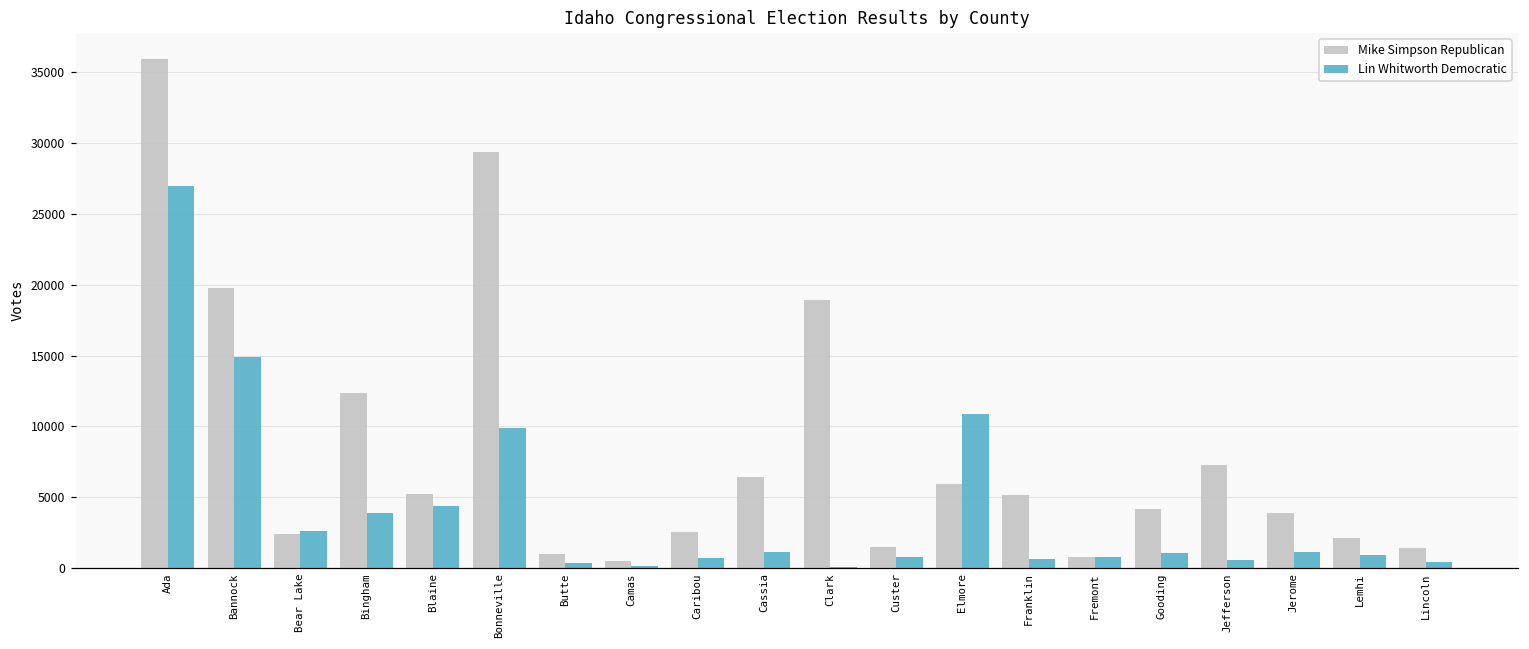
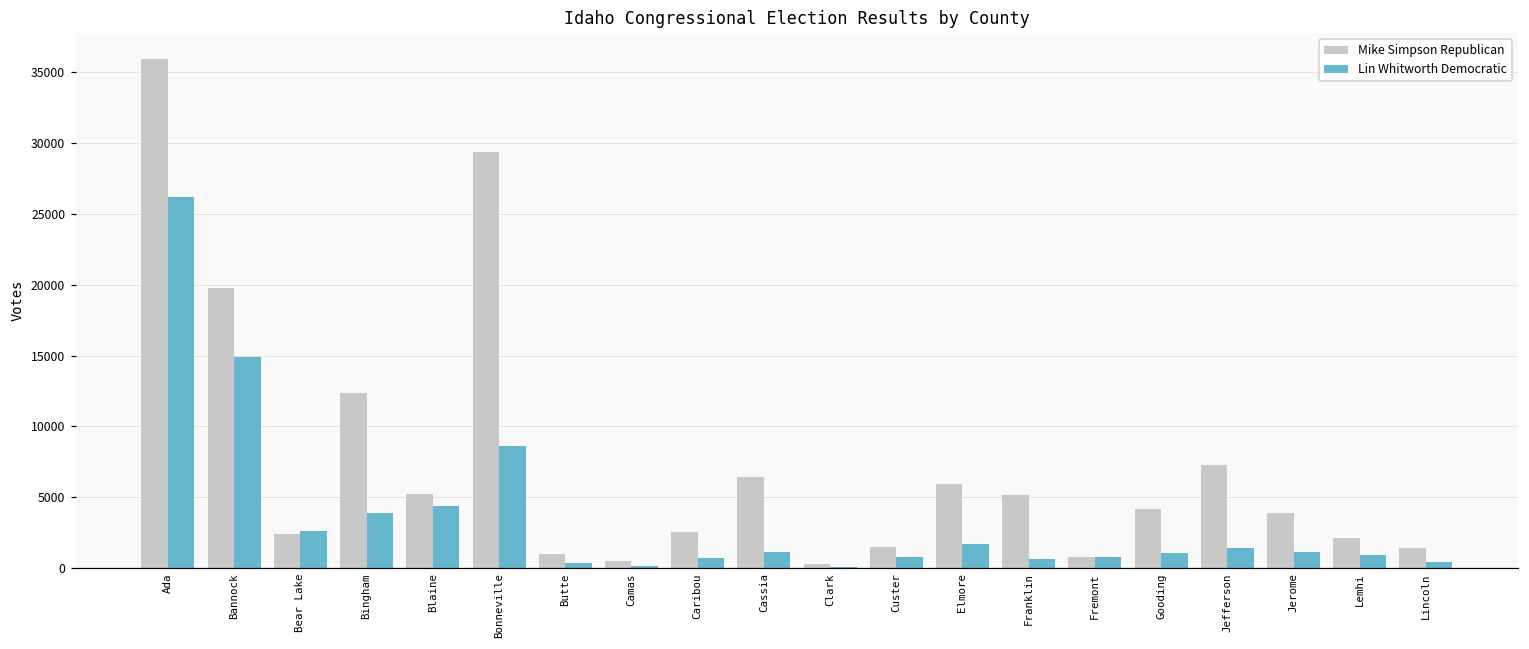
Lin Whitworth Democratic, Ada: 26900 -> 26200
Lin Whitworth Democratic, Bonneville: 9900 -> 8600
Mike Simpson Republican, Clark: 18900 -> 300
Lin Whitworth Democratic, Elmore: 10800 -> 1700
Lin Whitworth Democratic, Jefferson: 600 -> 1400
